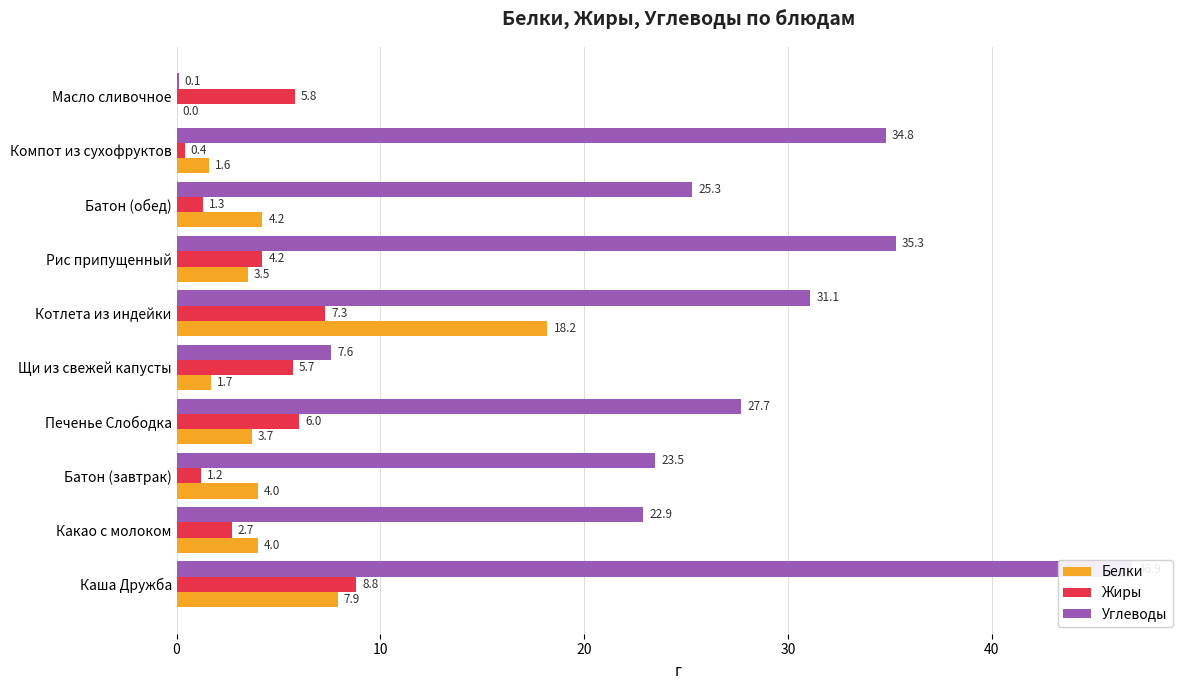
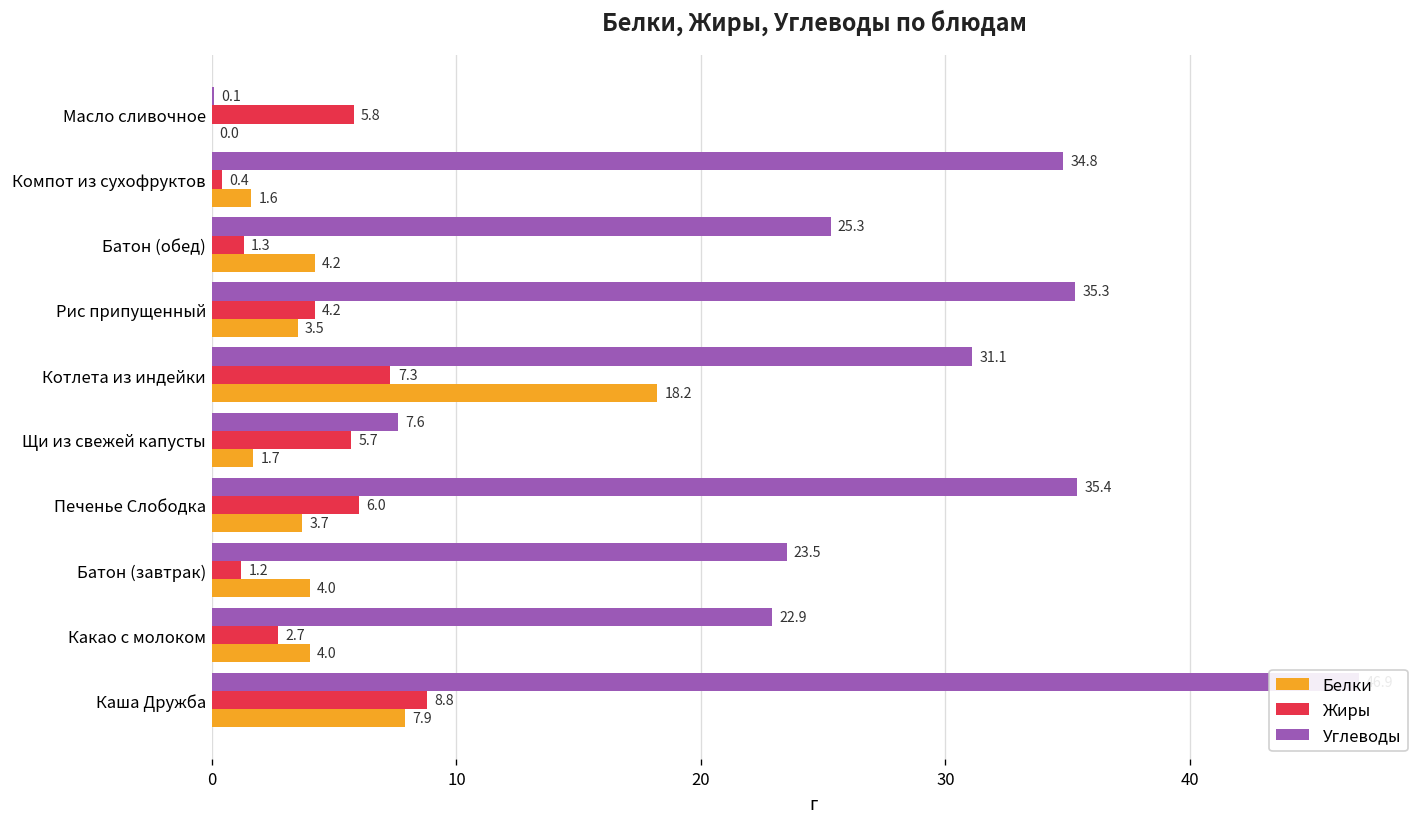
Углеводы, Печенье Слободка: 27.7 -> 35.4
